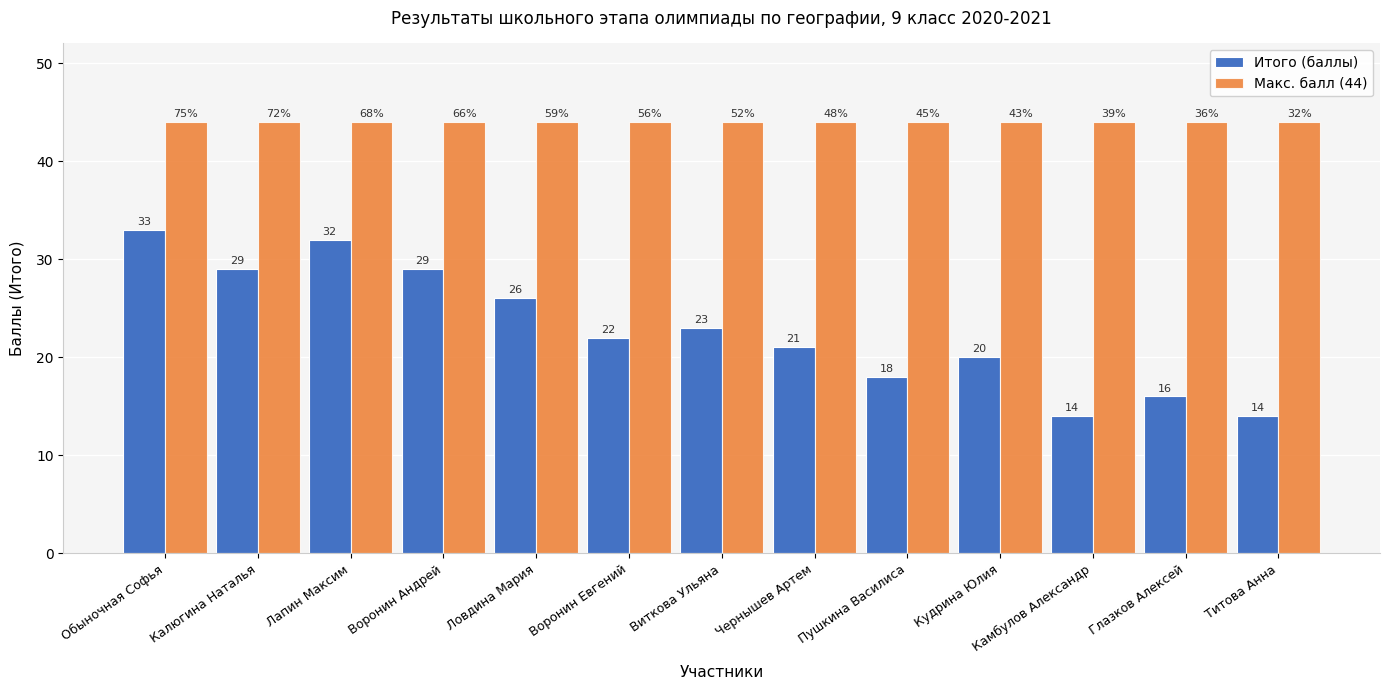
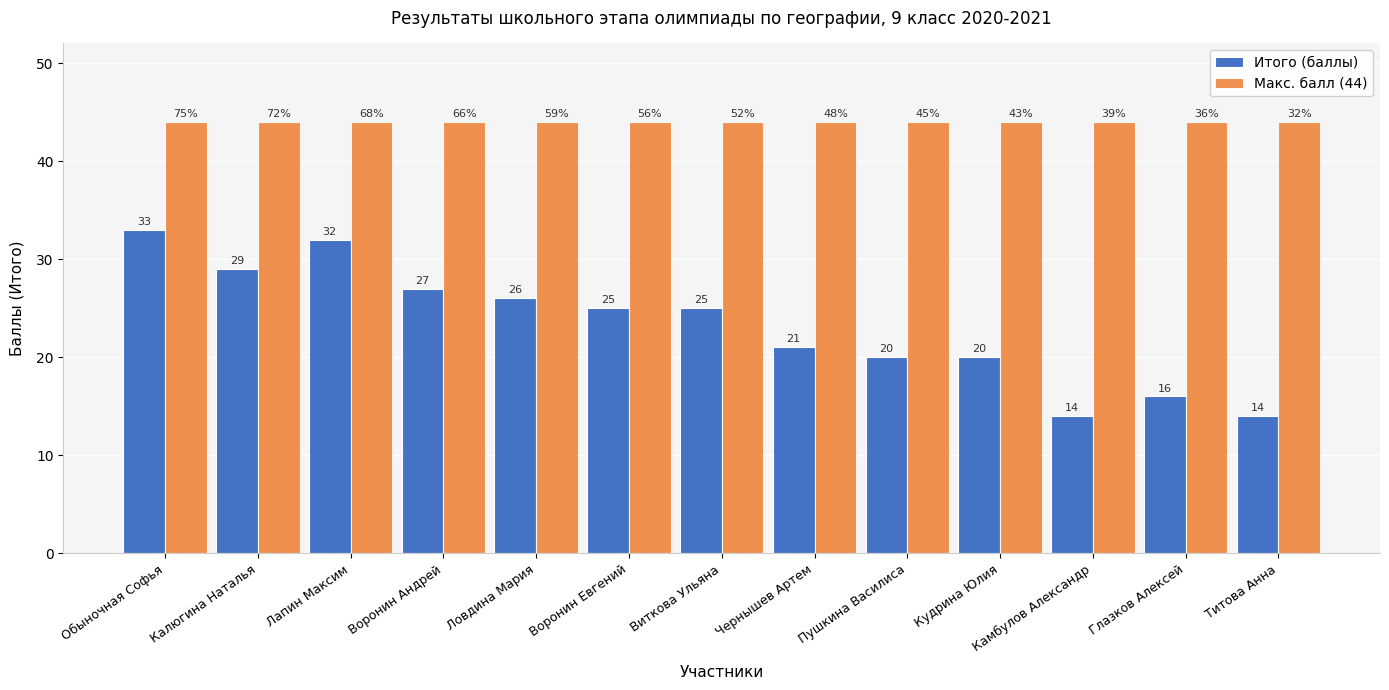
Итого (баллы), Воронин Андрей: 29 -> 27
Итого (баллы), Воронин Евгений: 22 -> 25
Итого (баллы), Виткова Ульяна: 23 -> 25
Итого (баллы), Пушкина Василиса: 18 -> 20
